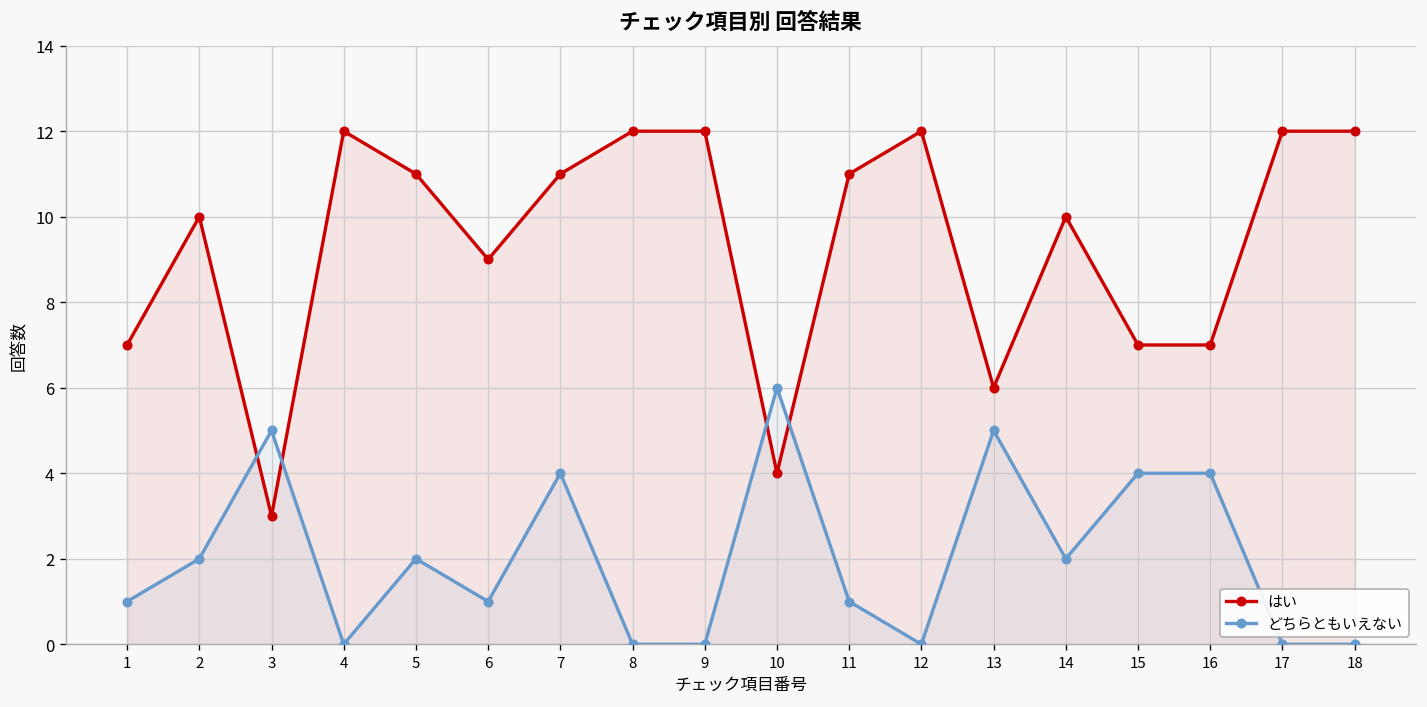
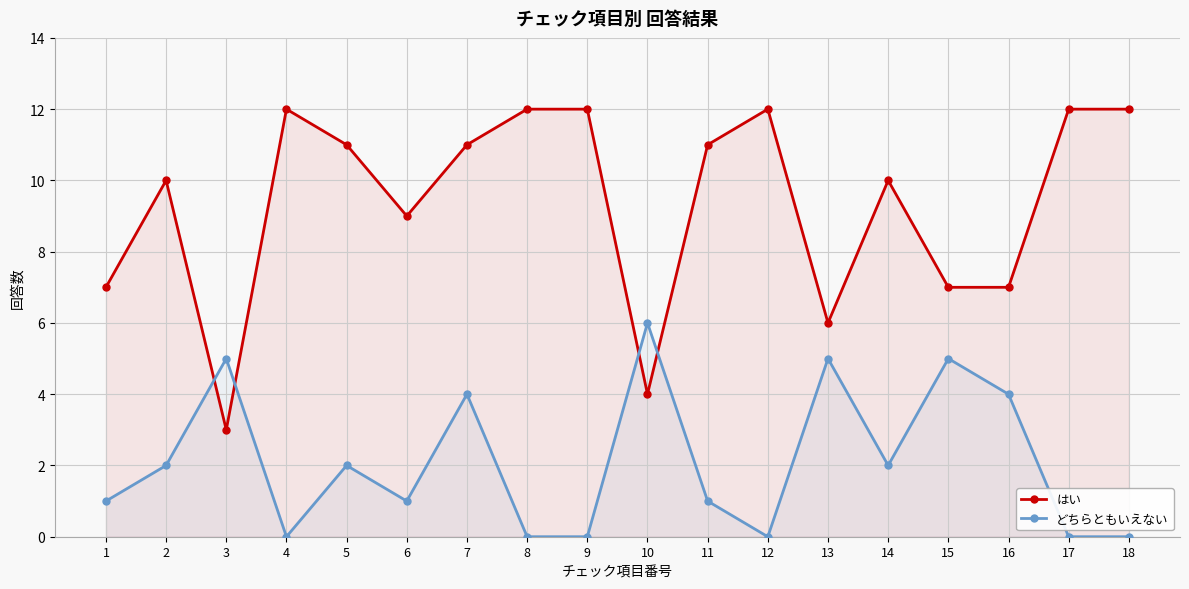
どちらともいえない, 15: 4 -> 5
